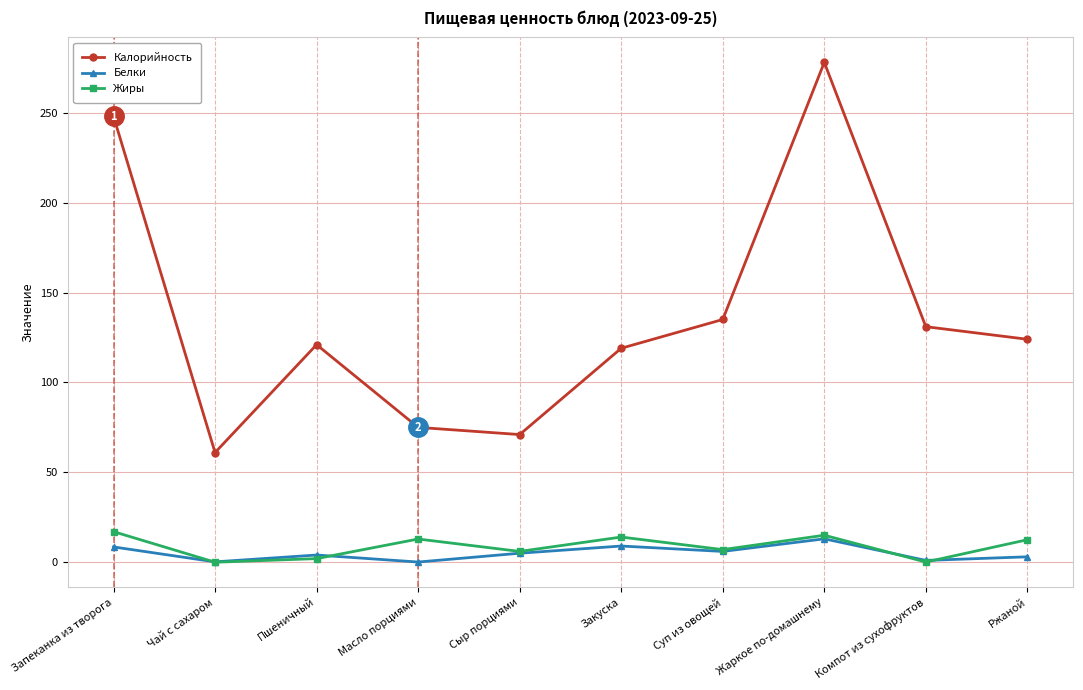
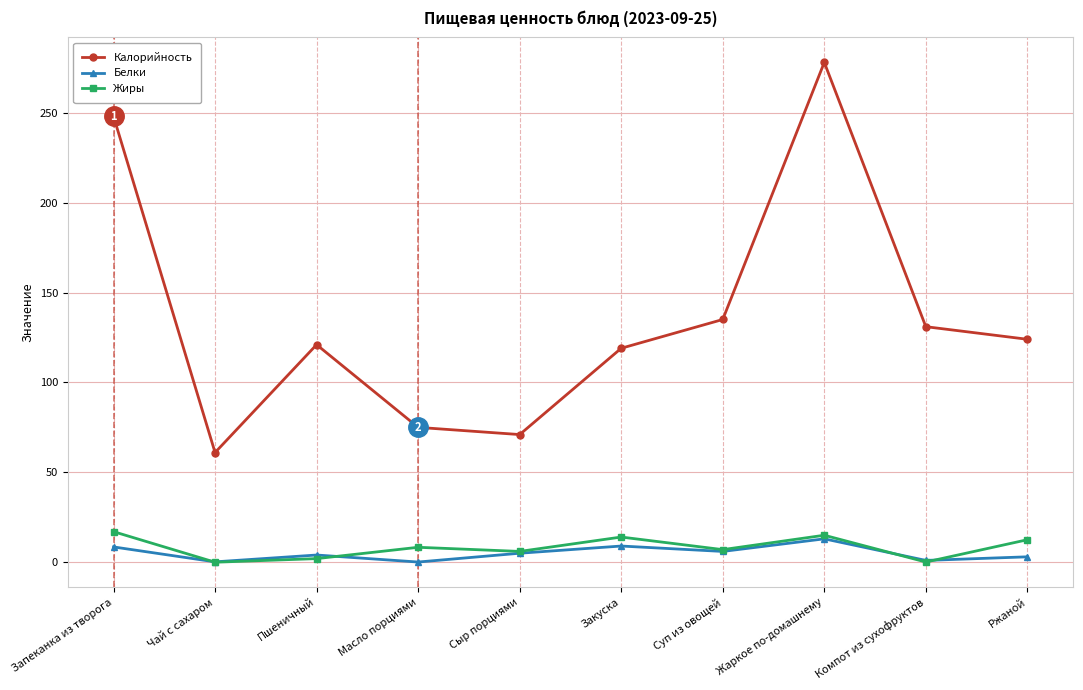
Жиры, Масло порциями: 13 -> 8
